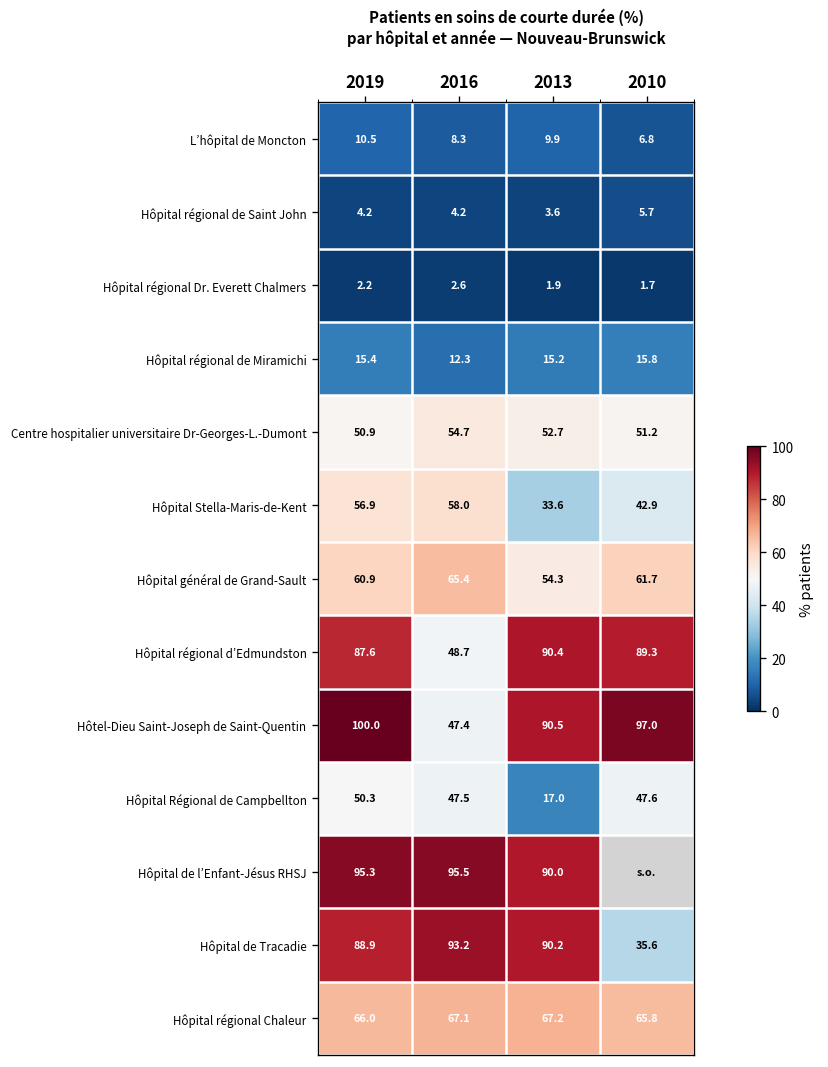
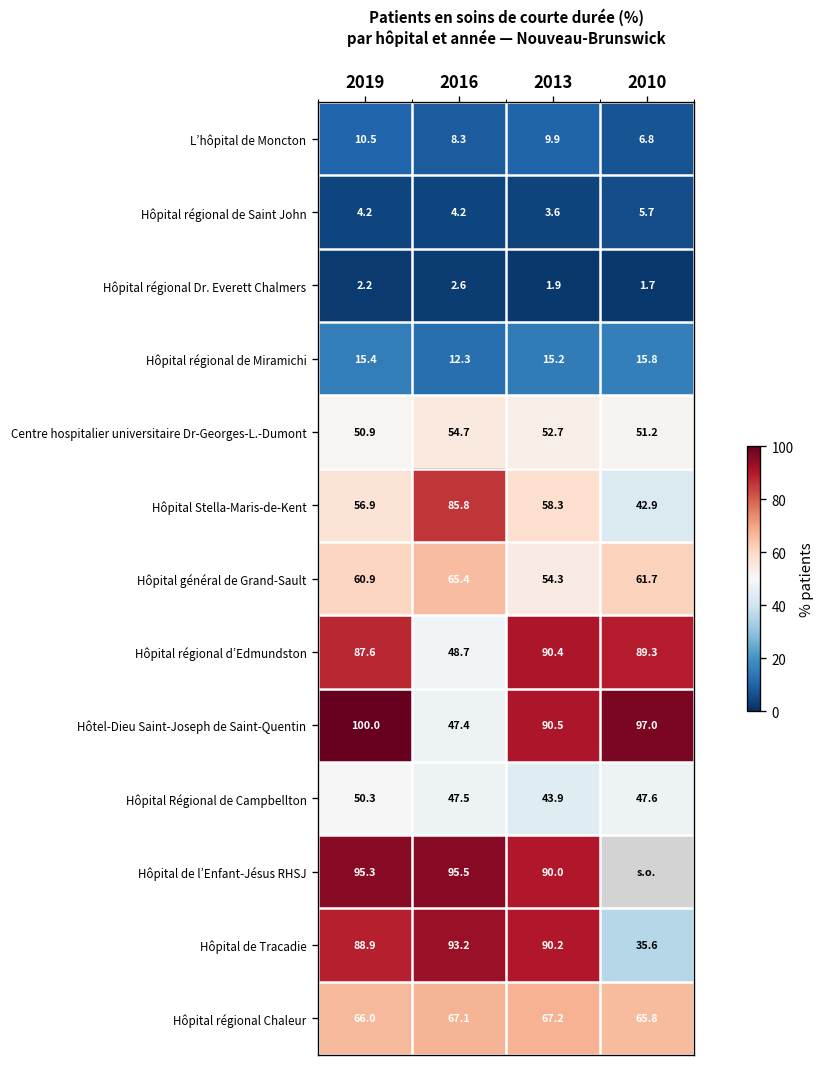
Hôpital Stella-Maris-de-Kent, 2016: 58.0 -> 85.8
Hôpital Stella-Maris-de-Kent, 2013: 33.6 -> 58.3
Hôpital Régional de Campbellton, 2013: 17.0 -> 43.9
